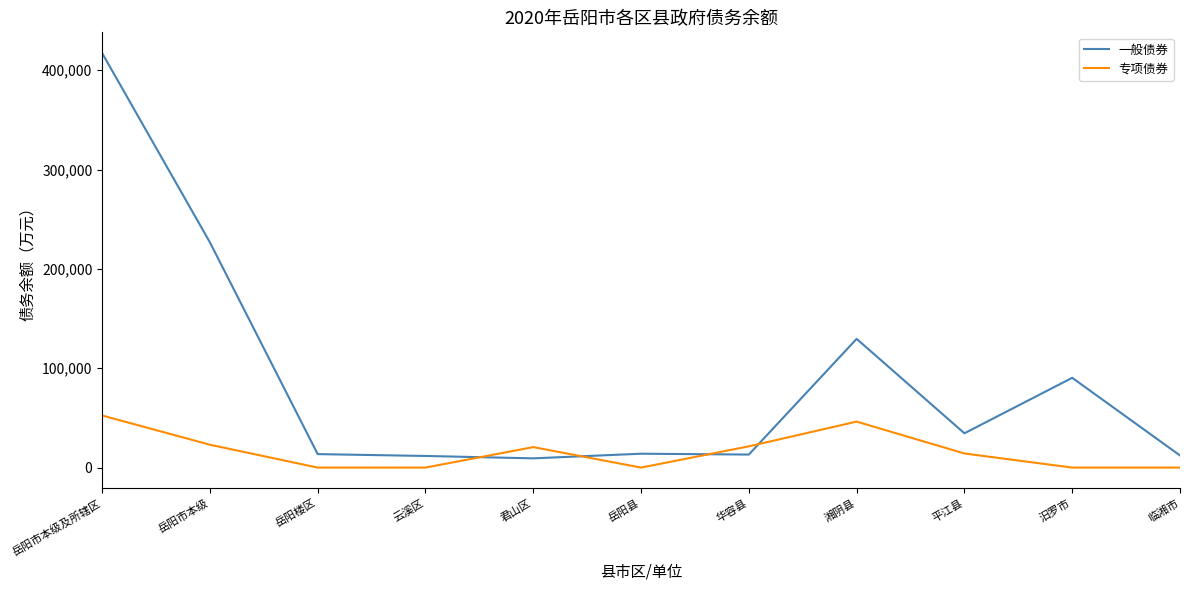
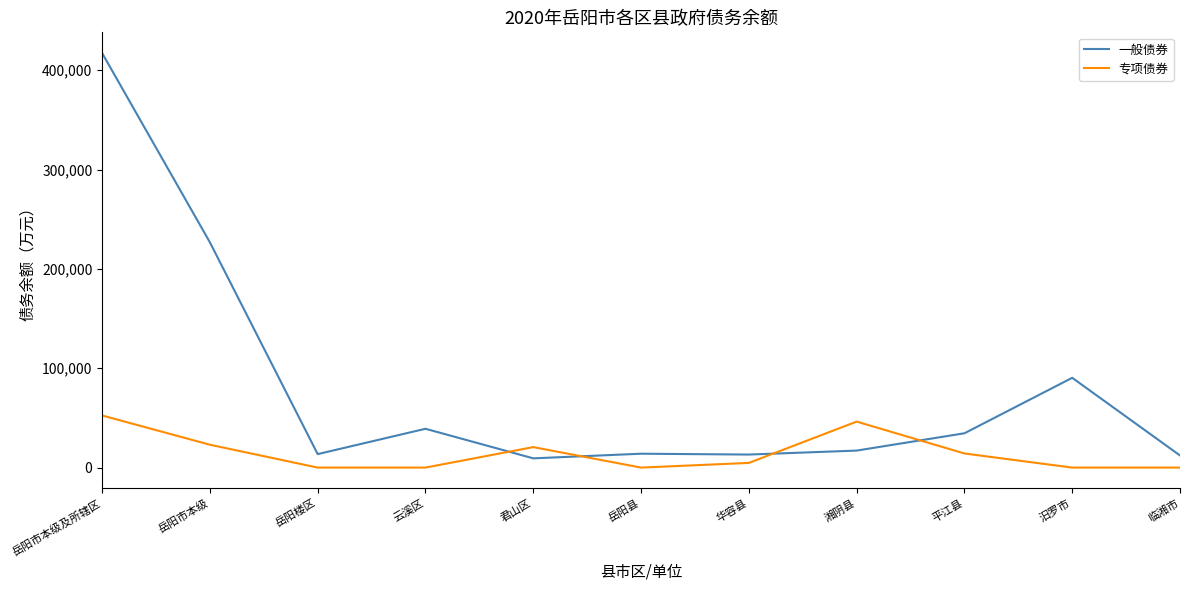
一般债券, 云溪区: 10,000 -> 40,000
专项债券, 华容县: 20,000 -> 0
一般债券, 湘阴县: 130,000 -> 20,000
